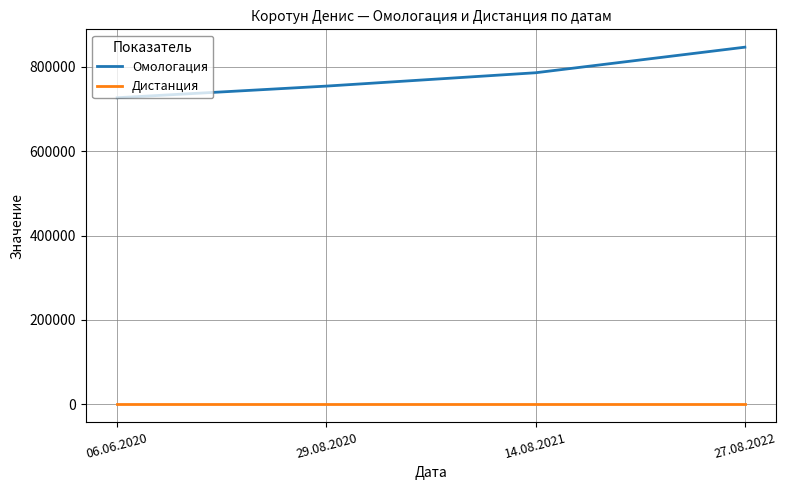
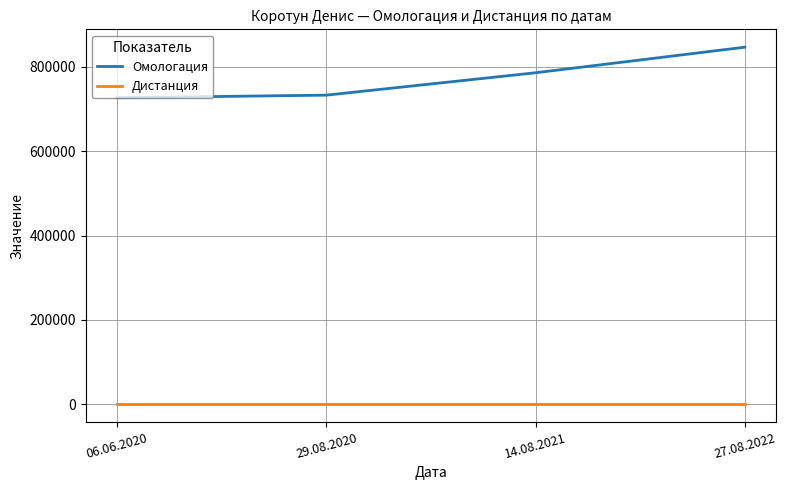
Омологация, 29.08.2020: 750000 -> 730000
